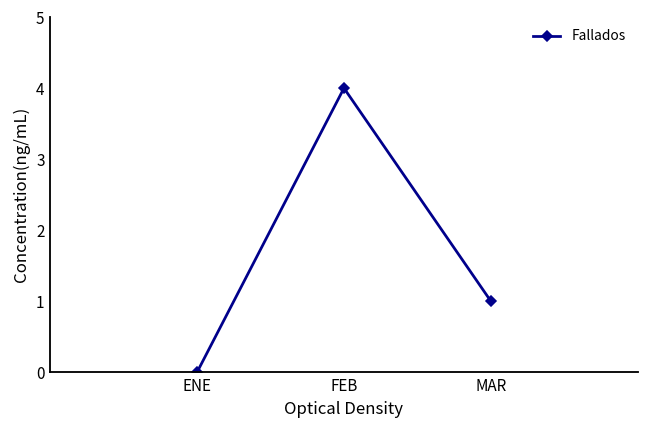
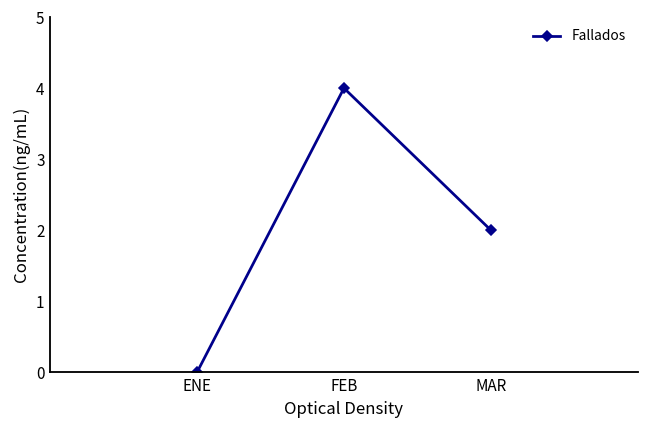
MAR: 1 -> 2
